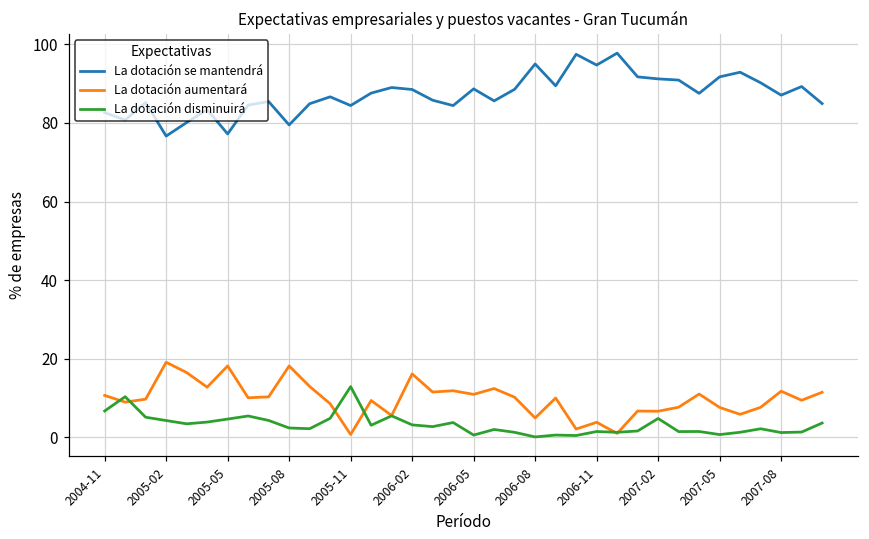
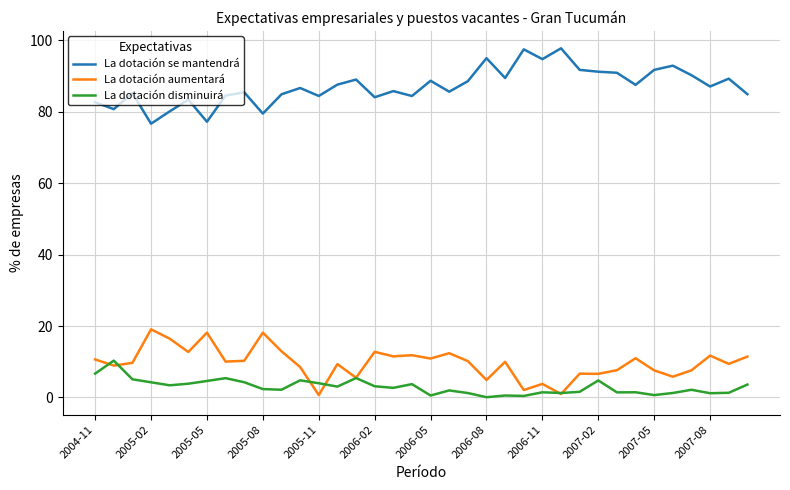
La dotación disminuirá, 2005-11: 13 -> 4
La dotación se mantendrá, 2006-02: 89 -> 84
La dotación aumentará, 2006-02: 16 -> 13
